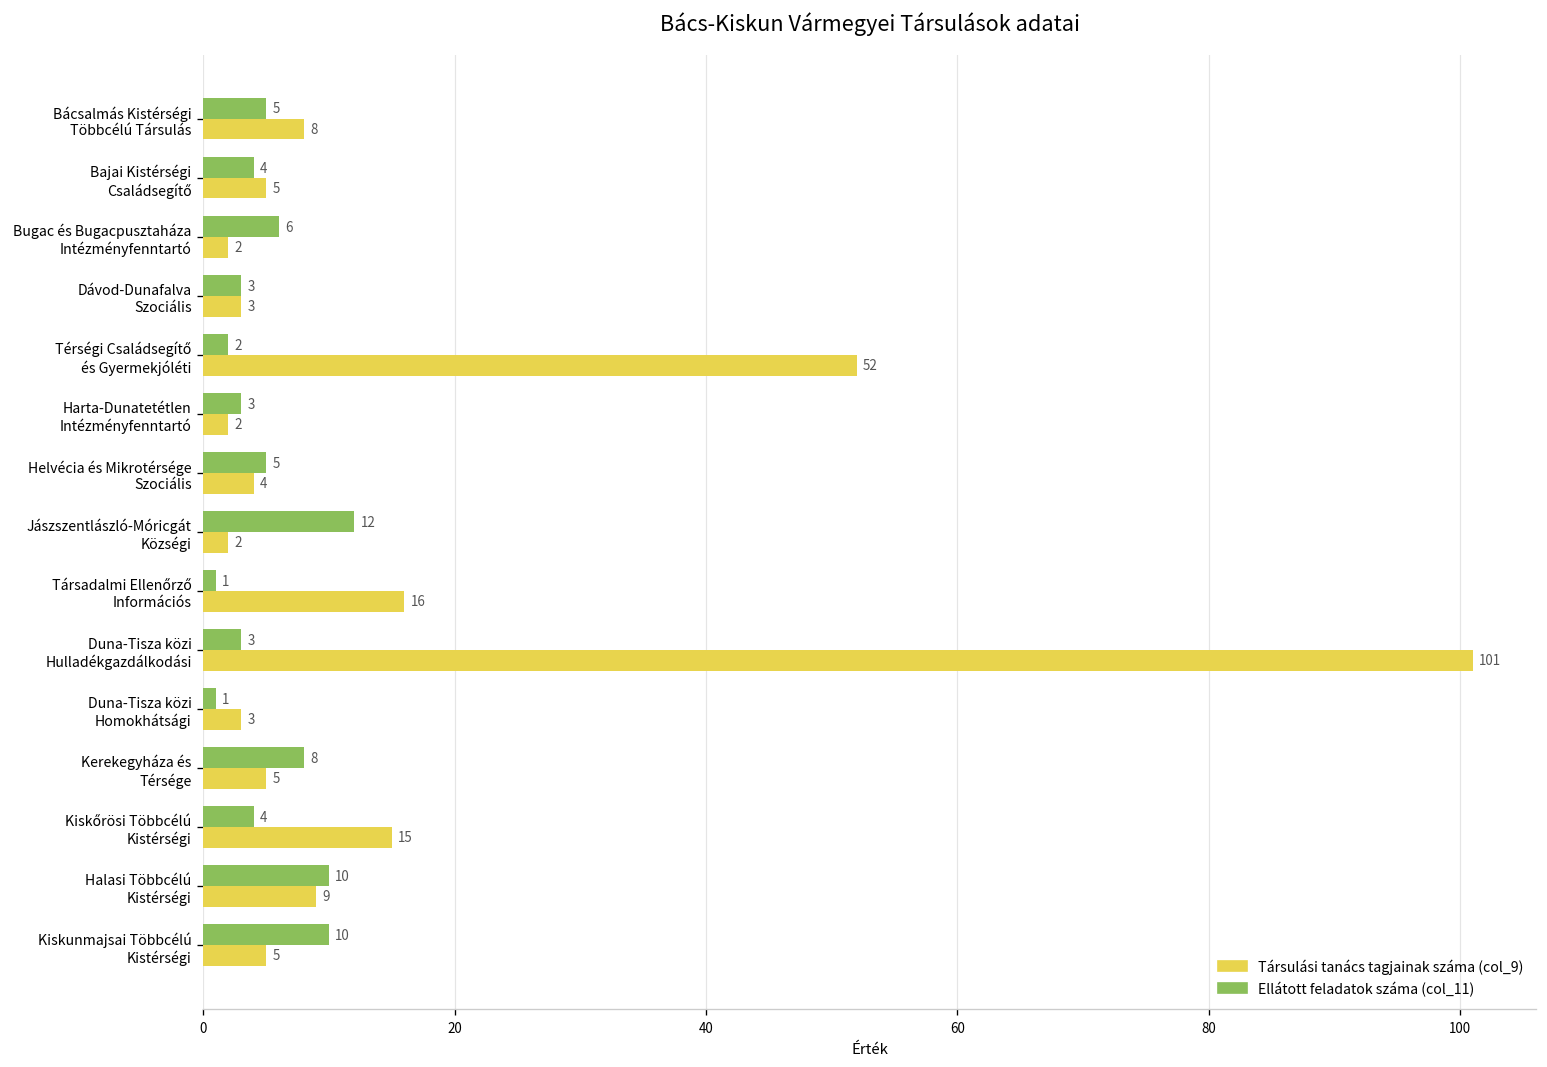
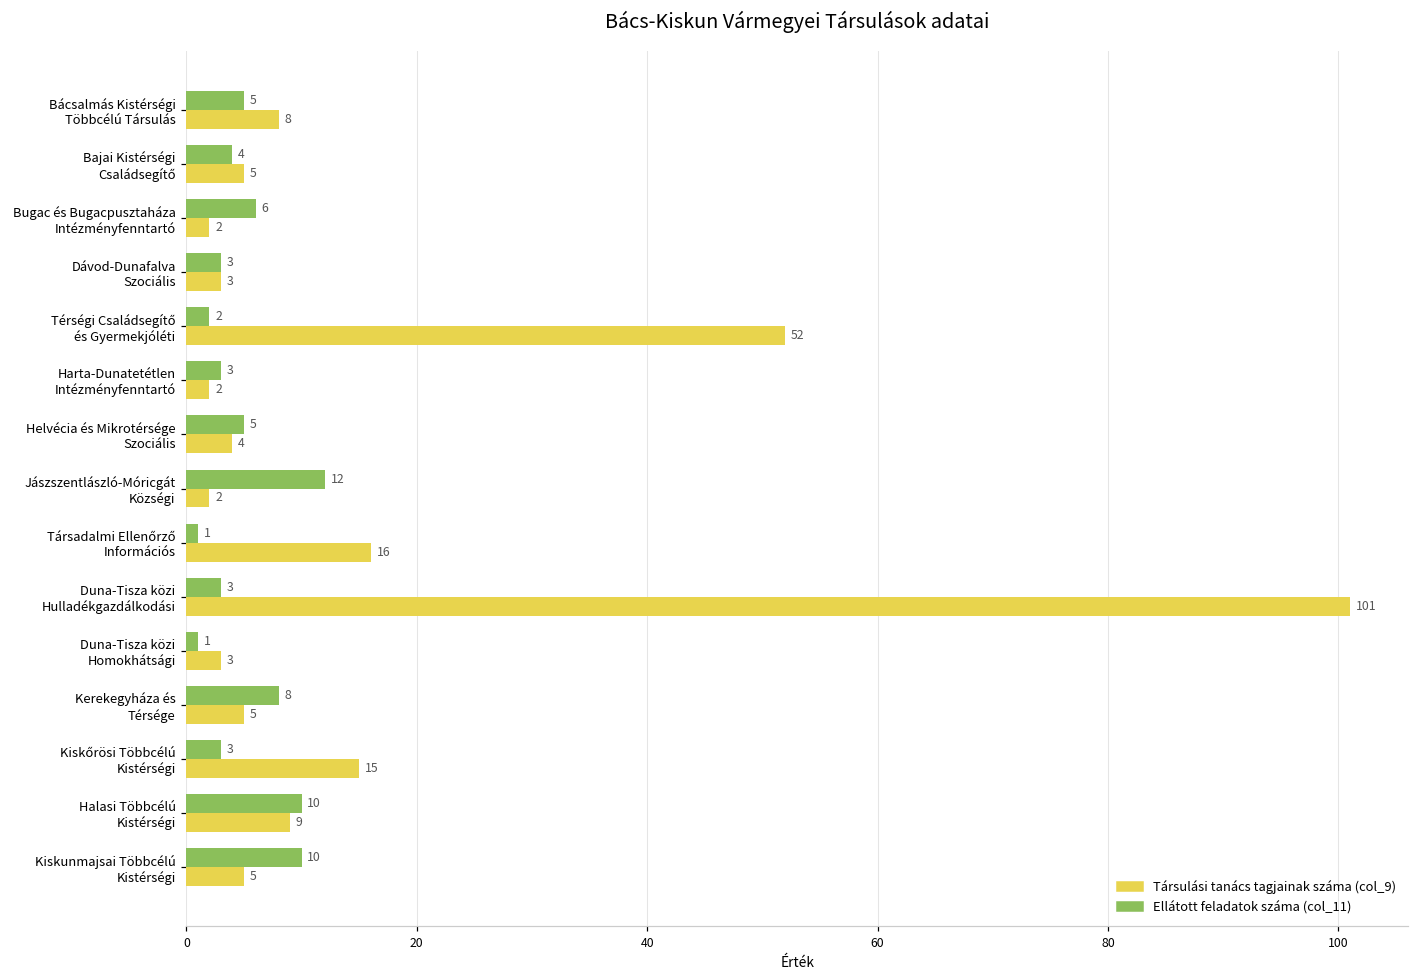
Ellátott feladatok száma (col_11), Kiskőrösi Többcélú Kistérségi: 4 -> 3
